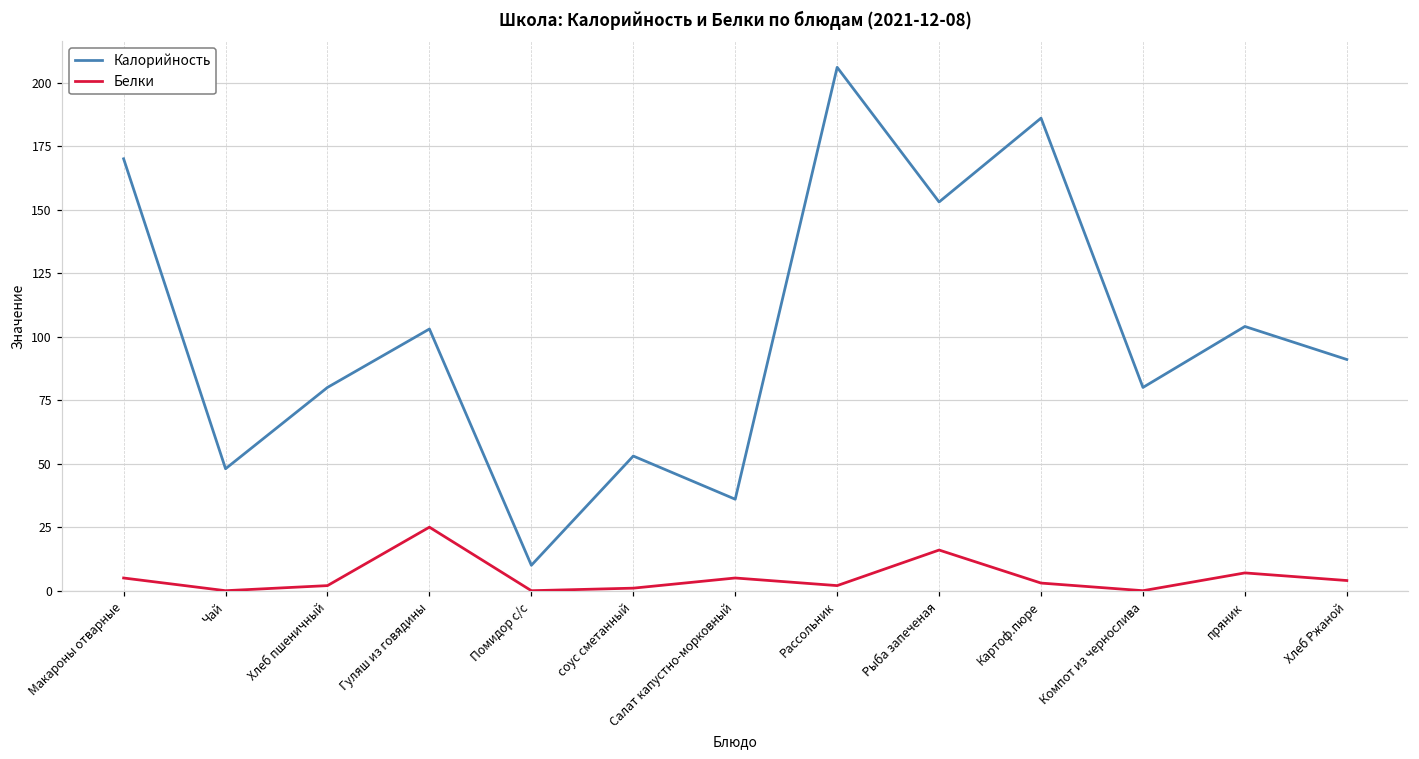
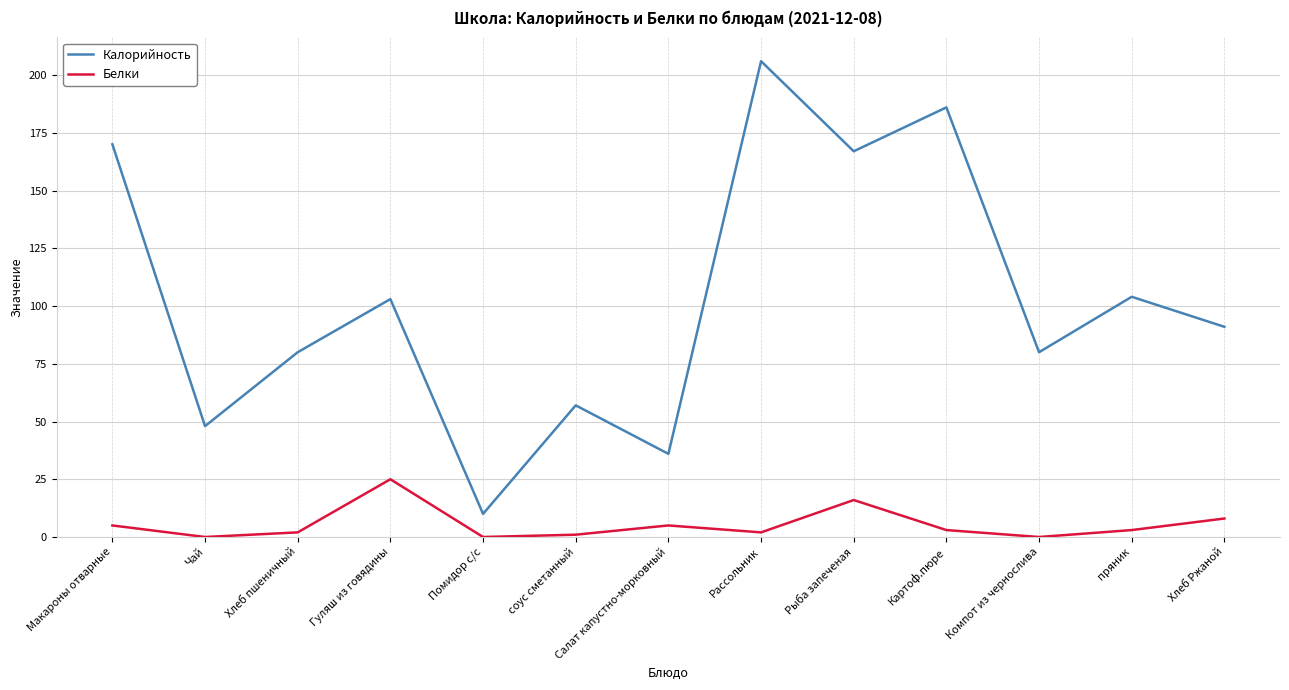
Калорийность, соус сметанный: 53 -> 57
Калорийность, Рыба запеченая: 153 -> 167
Белки, пряник: 7 -> 3
Белки, Хлеб Ржаной: 4 -> 8
